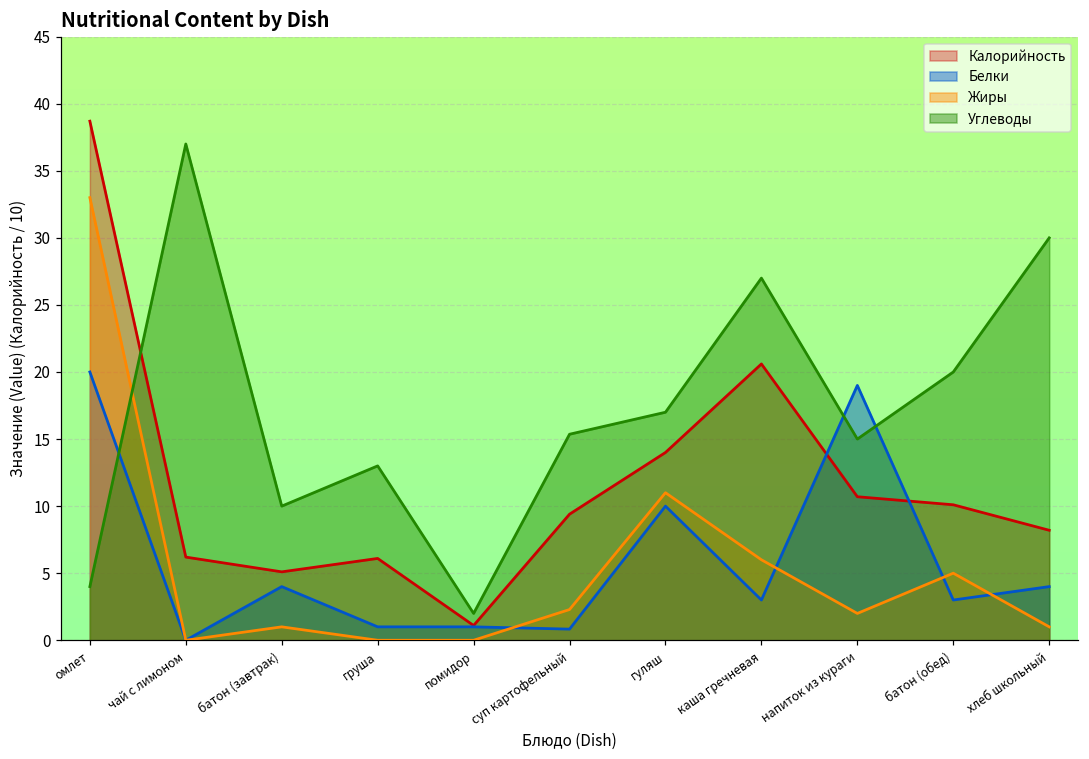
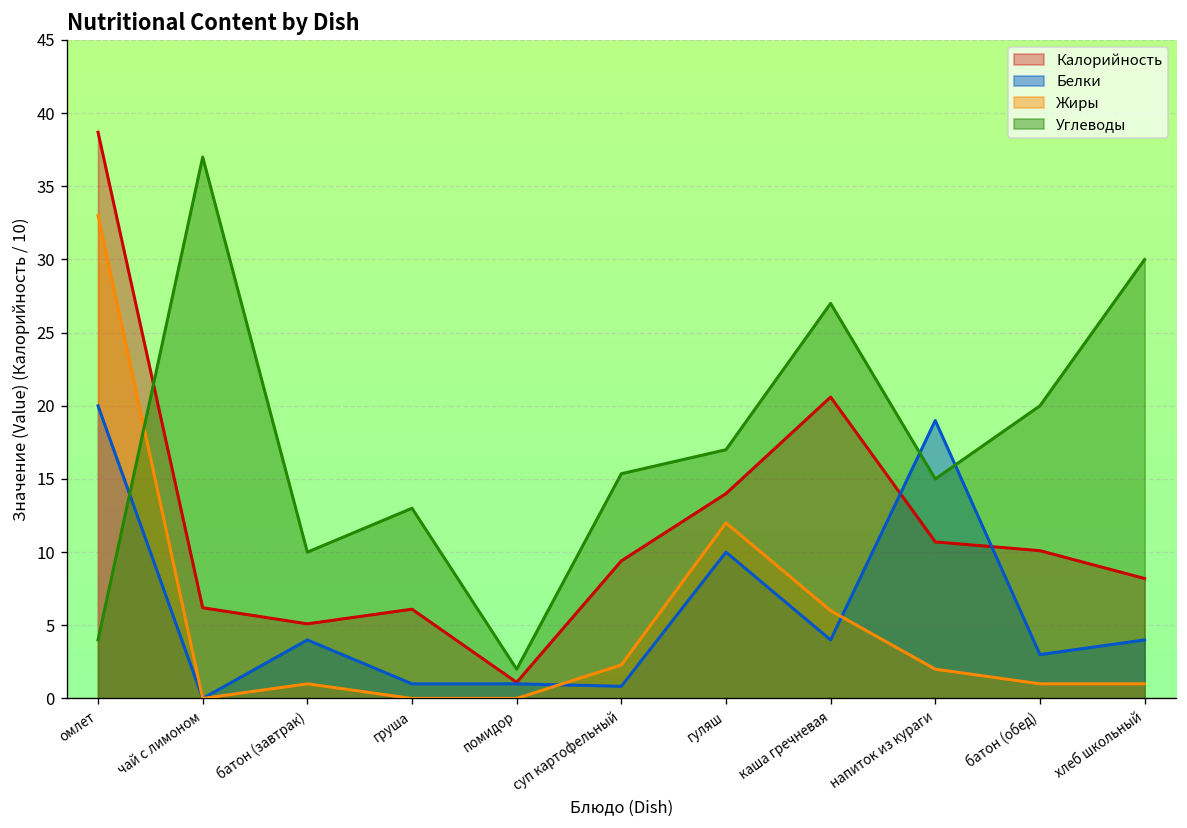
Жиры, гуляш: 11 -> 12
Белки, каша гречневая: 3 -> 4
Жиры, батон (обед): 5 -> 1
